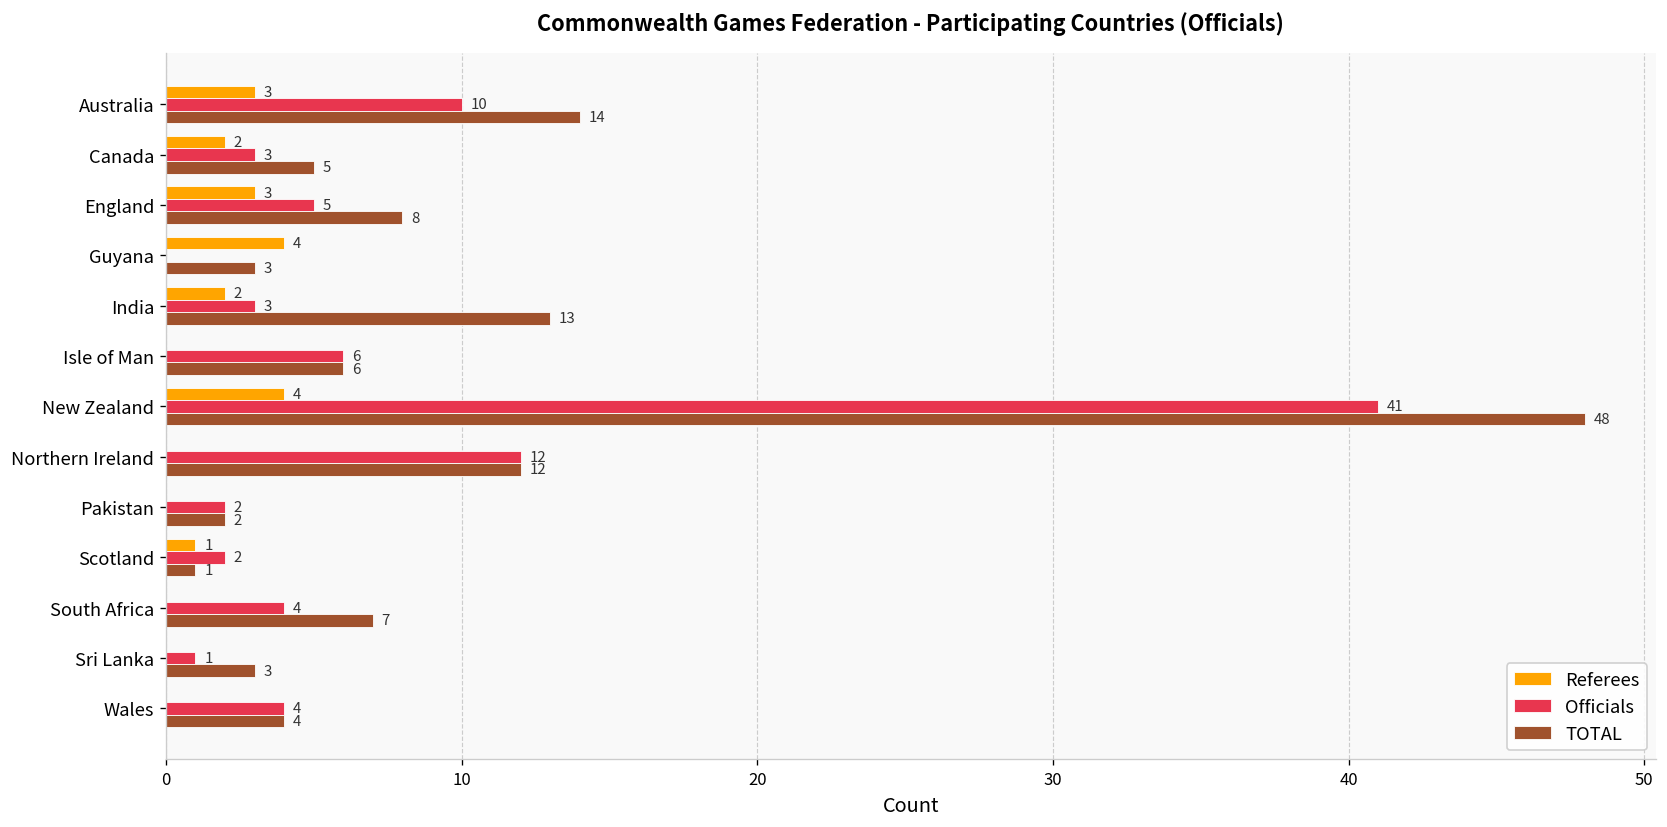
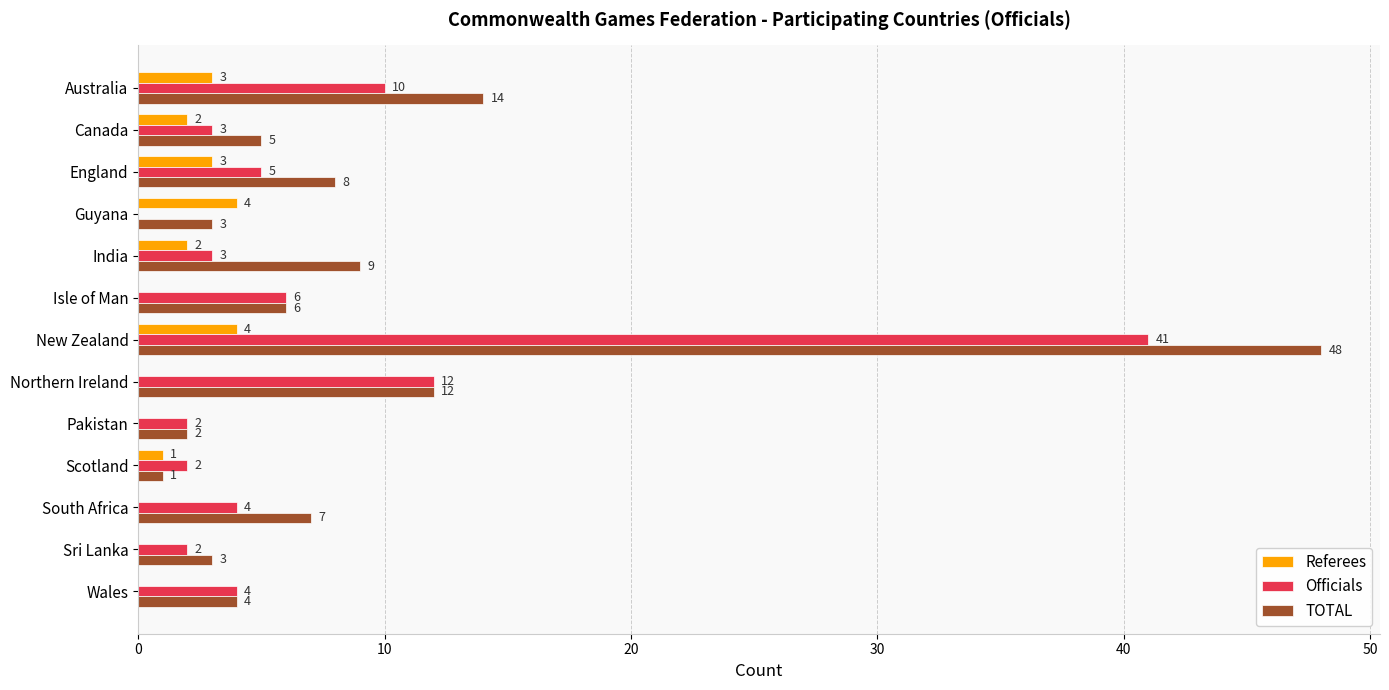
TOTAL, India: 13 -> 9
Officials, Sri Lanka: 1 -> 2
